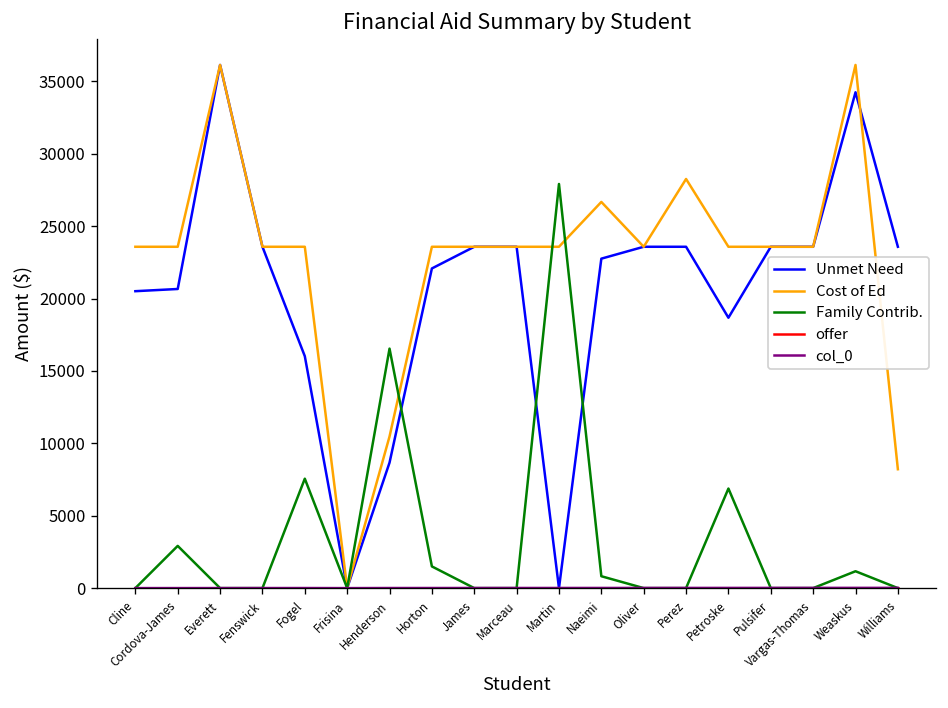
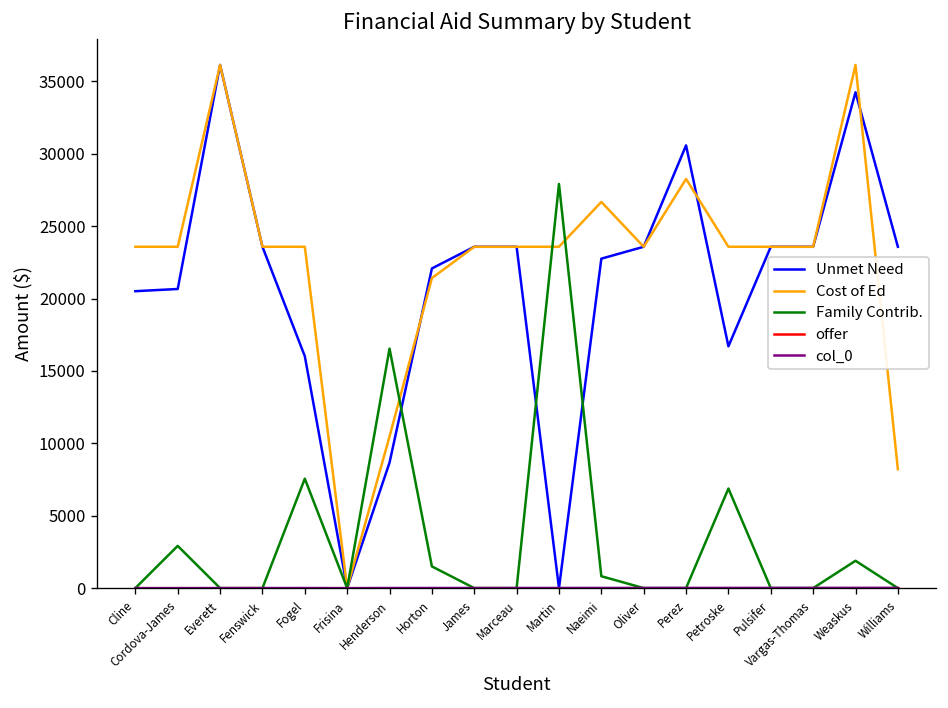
Cost of Ed, Horton: 23600 -> 21400
Unmet Need, Perez: 23600 -> 30600
Unmet Need, Petroske: 18700 -> 16700
Family Contrib., Weaskus: 1200 -> 1900
